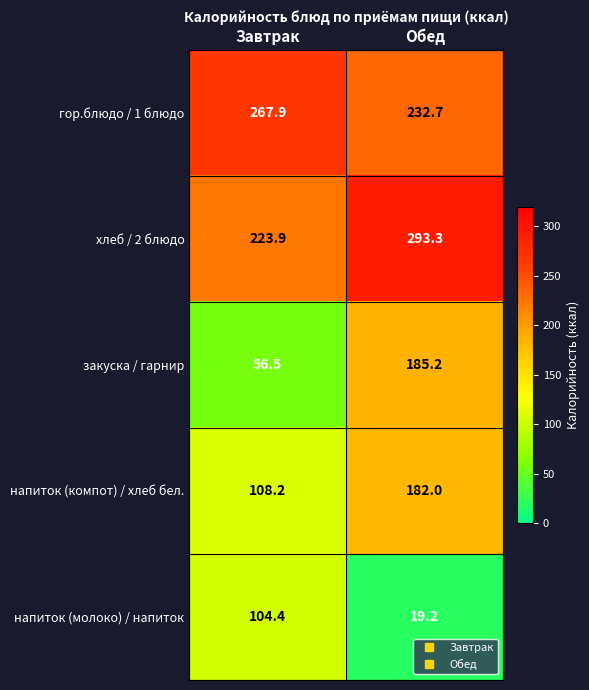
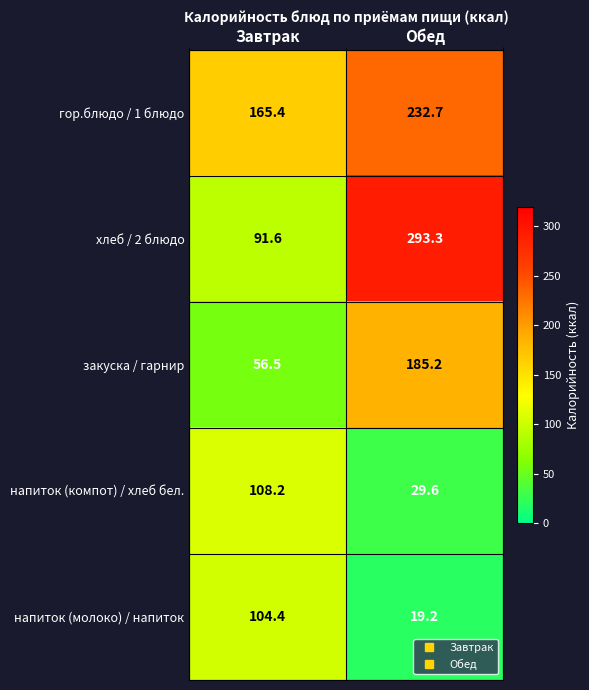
гор.блюдо / 1 блюдо, Завтрак: 267.9 -> 165.4
хлеб / 2 блюдо, Завтрак: 223.9 -> 91.6
напиток (компот) / хлеб бел., Обед: 182.0 -> 29.6
